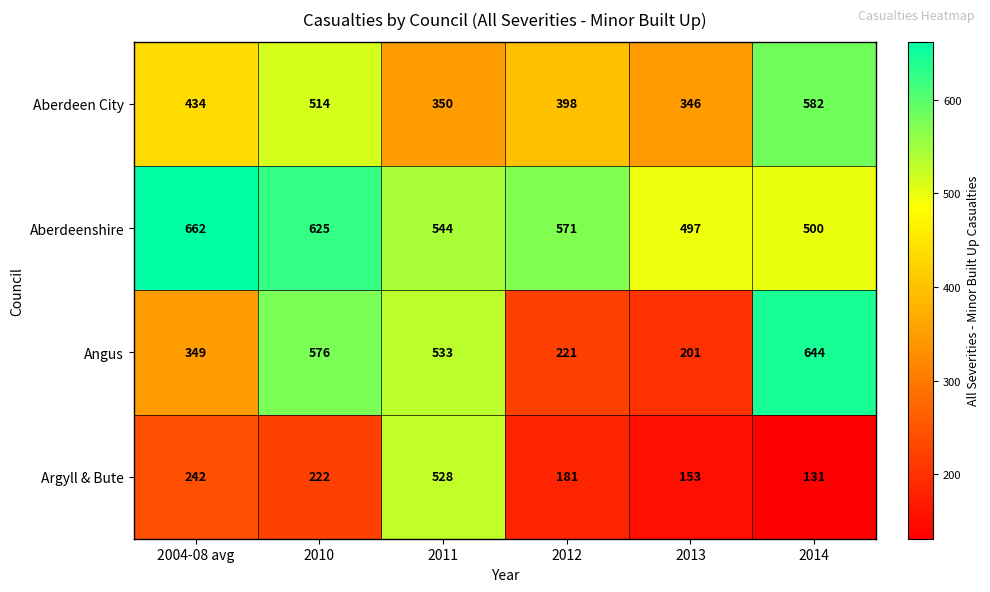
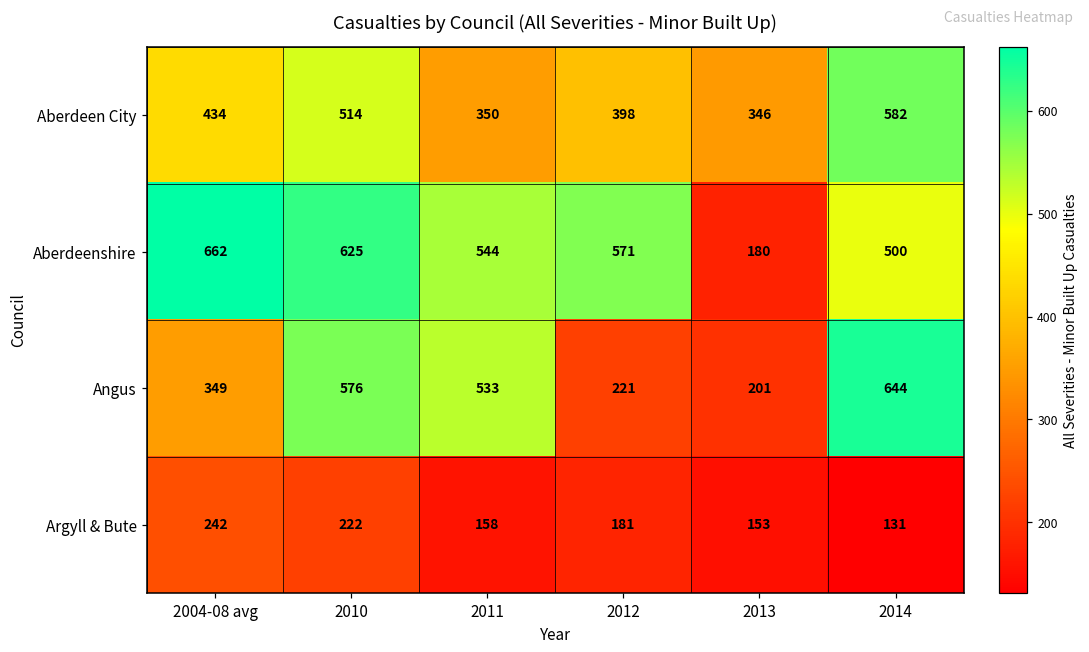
Aberdeenshire, 2013: 497 -> 180
Argyll & Bute, 2011: 528 -> 158
